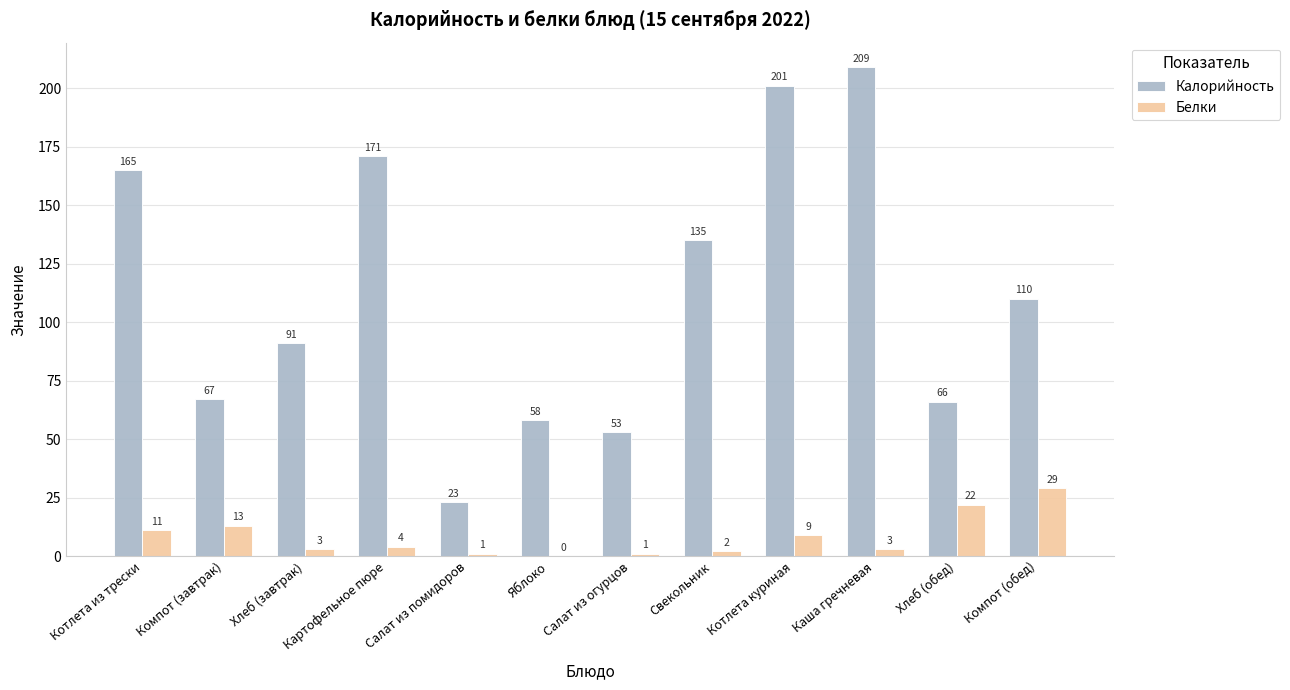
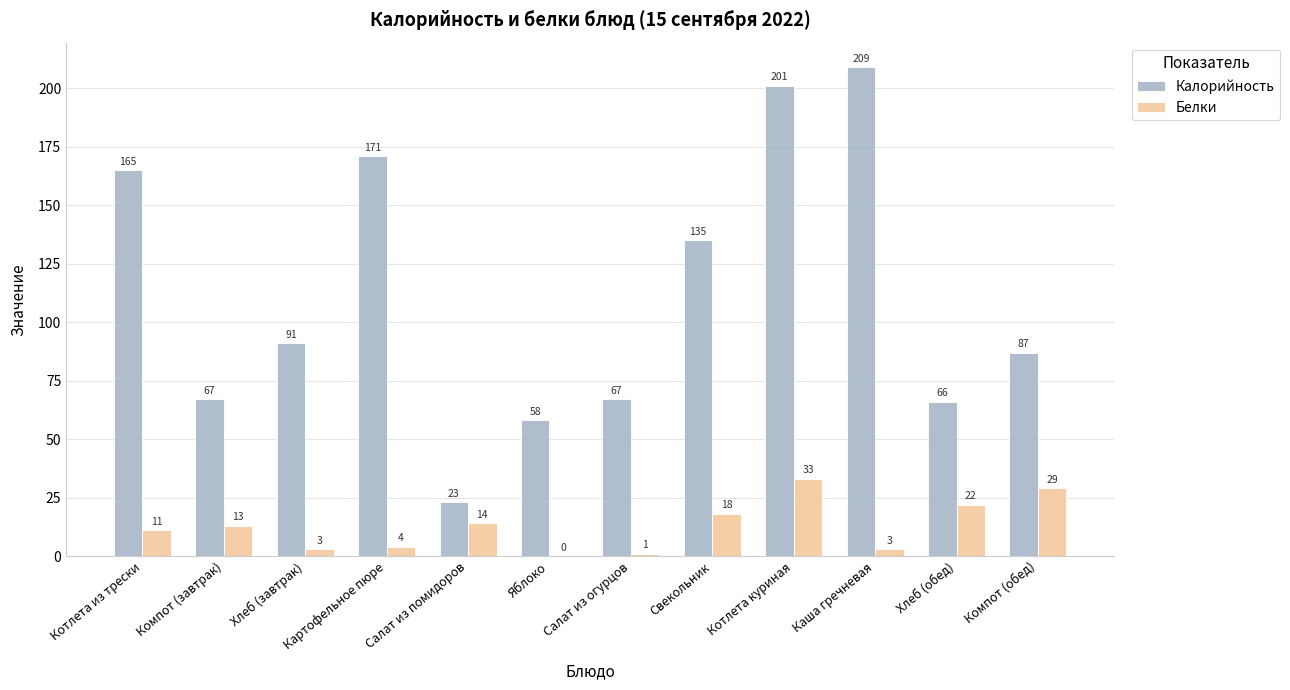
Белки, Салат из помидоров: 1 -> 14
Калорийность, Салат из огурцов: 53 -> 67
Белки, Свекольник: 2 -> 18
Белки, Котлета куриная: 9 -> 33
Калорийность, Компот (обед): 110 -> 87
